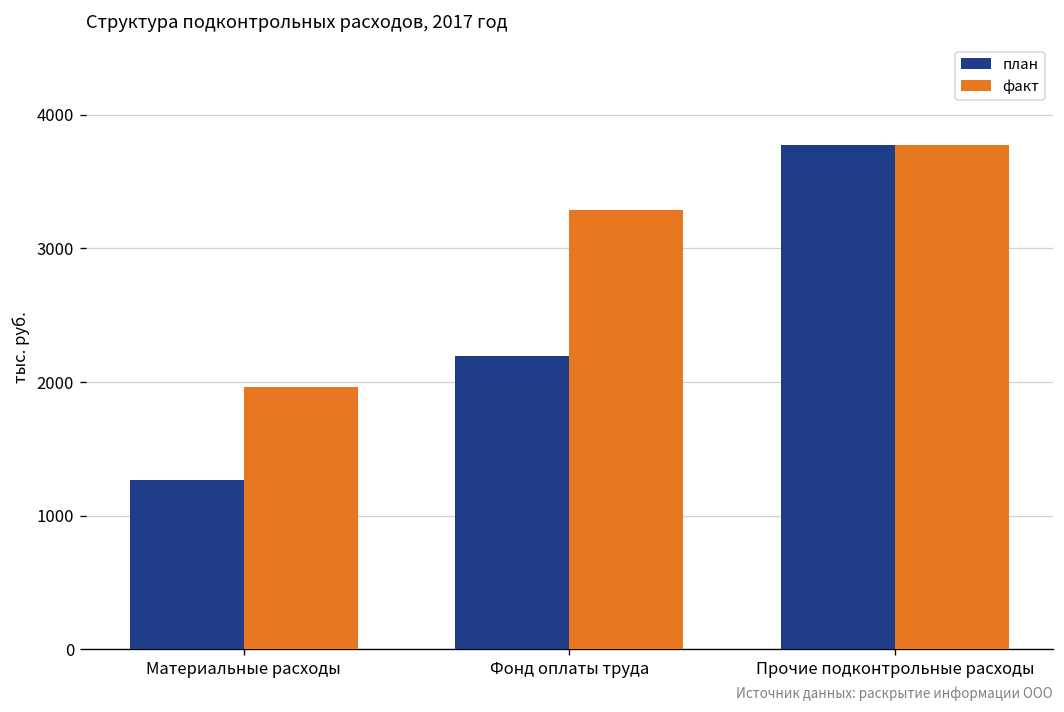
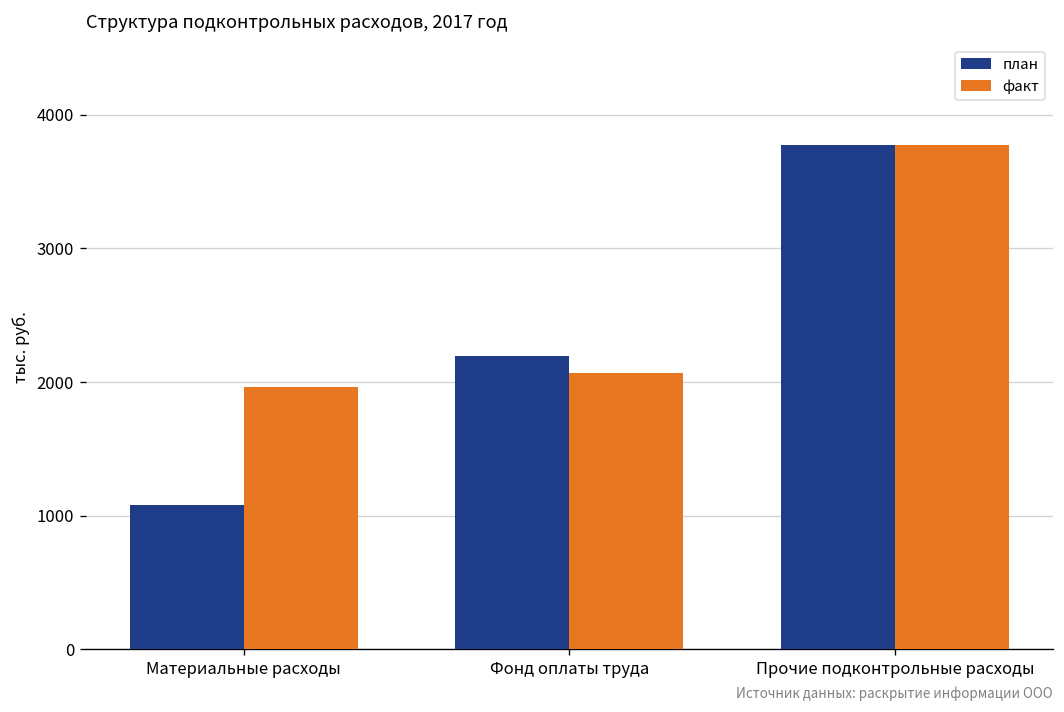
план, Материальные расходы: 1270 -> 1080
факт, Фонд оплаты труда: 3290 -> 2070
